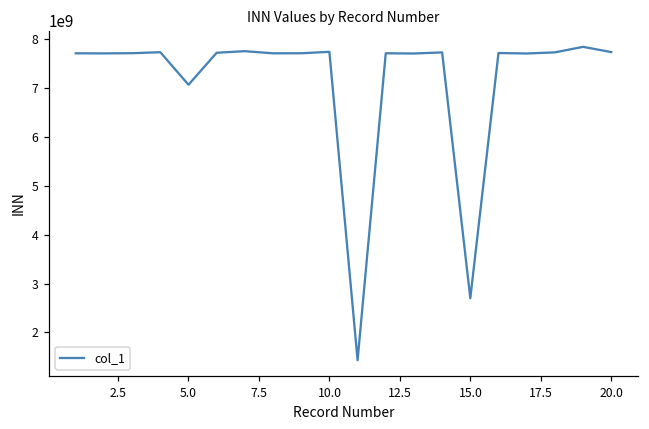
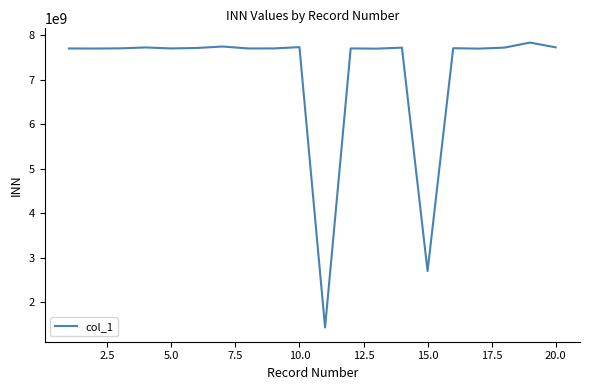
5.0: 7100000000 -> 7700000000
